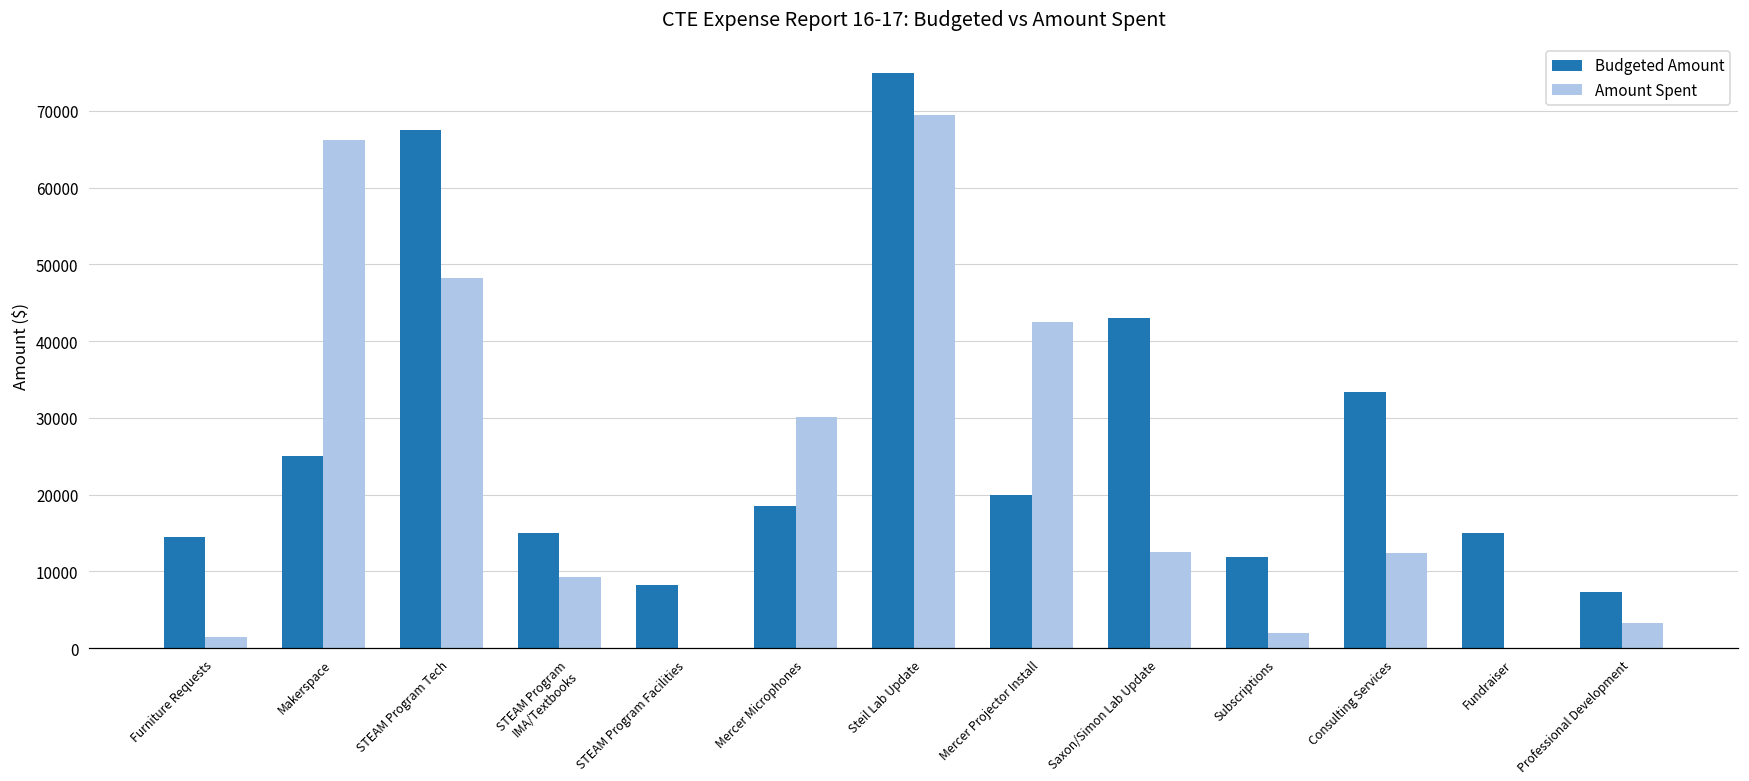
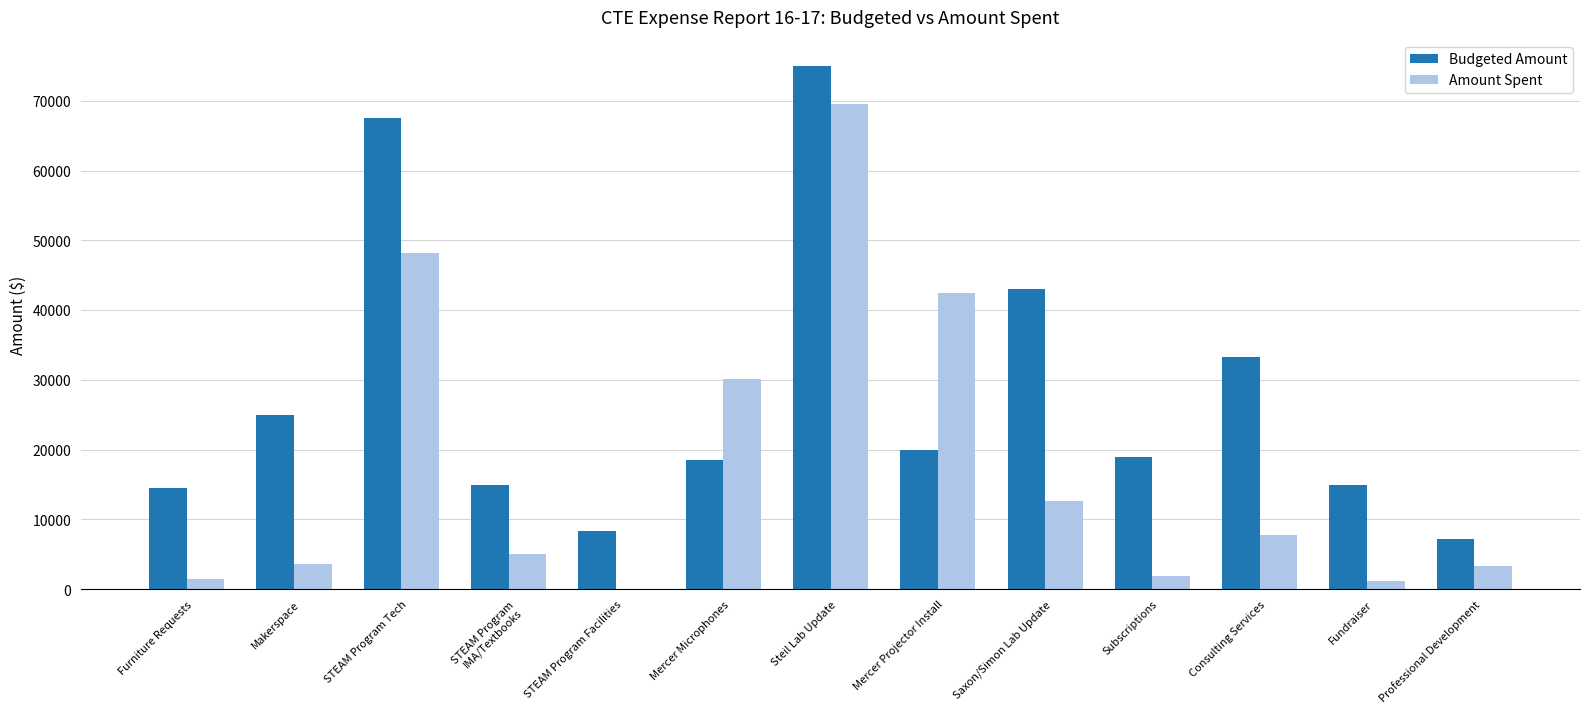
Amount Spent, Makerspace: 66000 -> 4000
Amount Spent, STEAM Program IMA/Textbooks: 9000 -> 5000
Budgeted Amount, Subscriptions: 12000 -> 19000
Amount Spent, Consulting Services: 12000 -> 8000
Amount Spent, Fundraiser: 0 -> 1000
